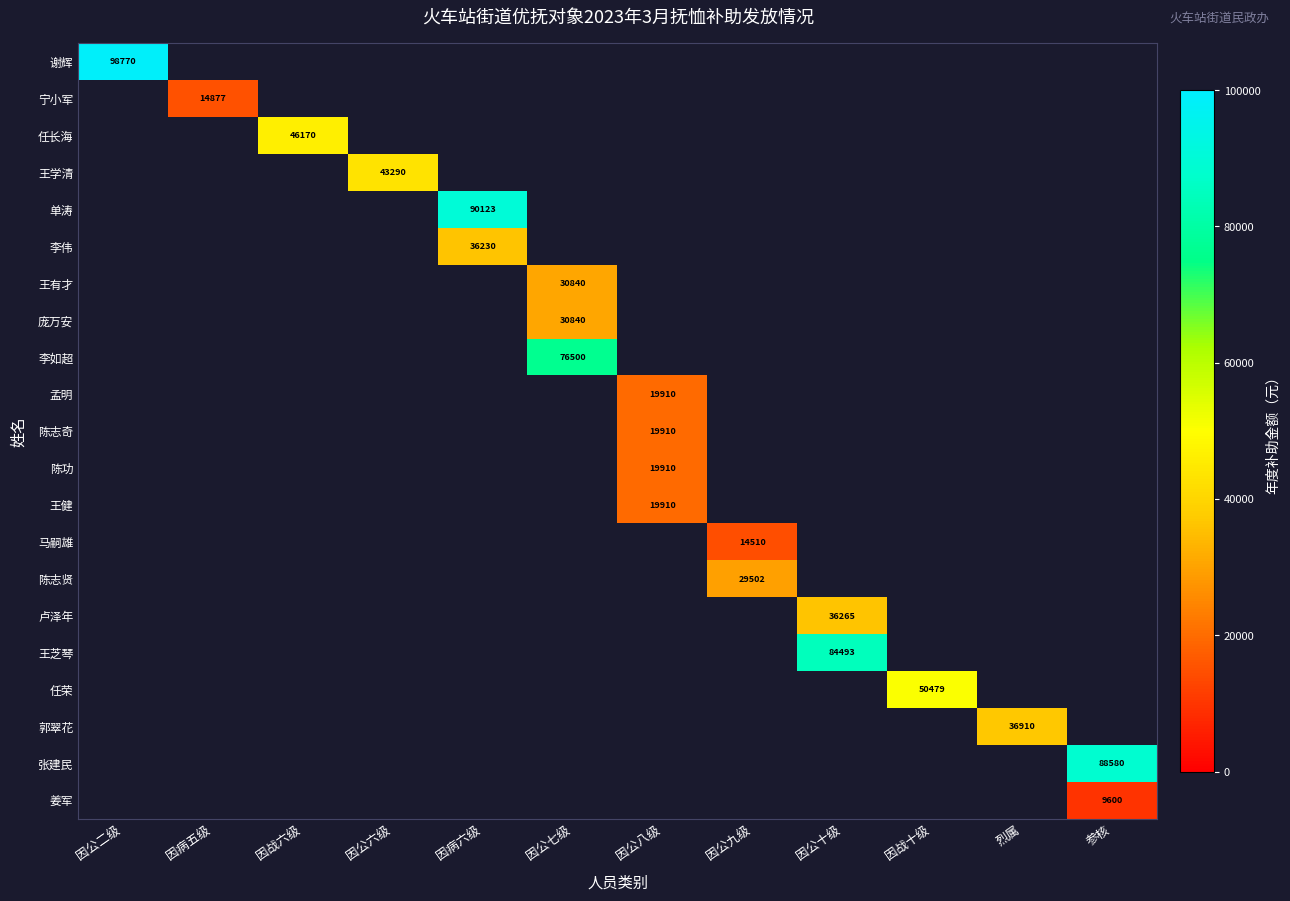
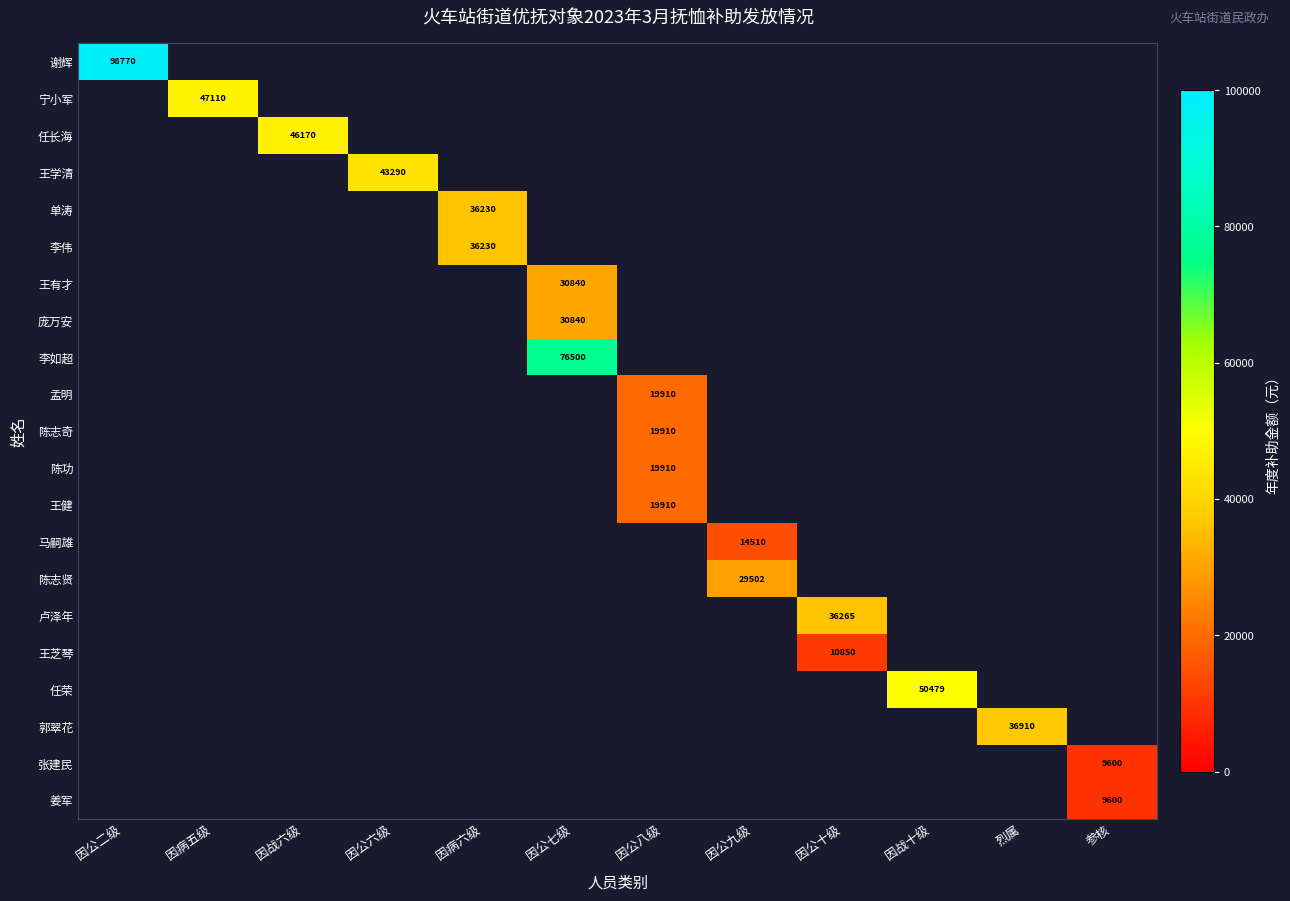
宁小军, 因病五级: 14877 -> 47110
单涛, 因病六级: 90123 -> 36230
王芝琴, 因公十级: 84493 -> 10850
张建民, 参核: 88580 -> 9600
